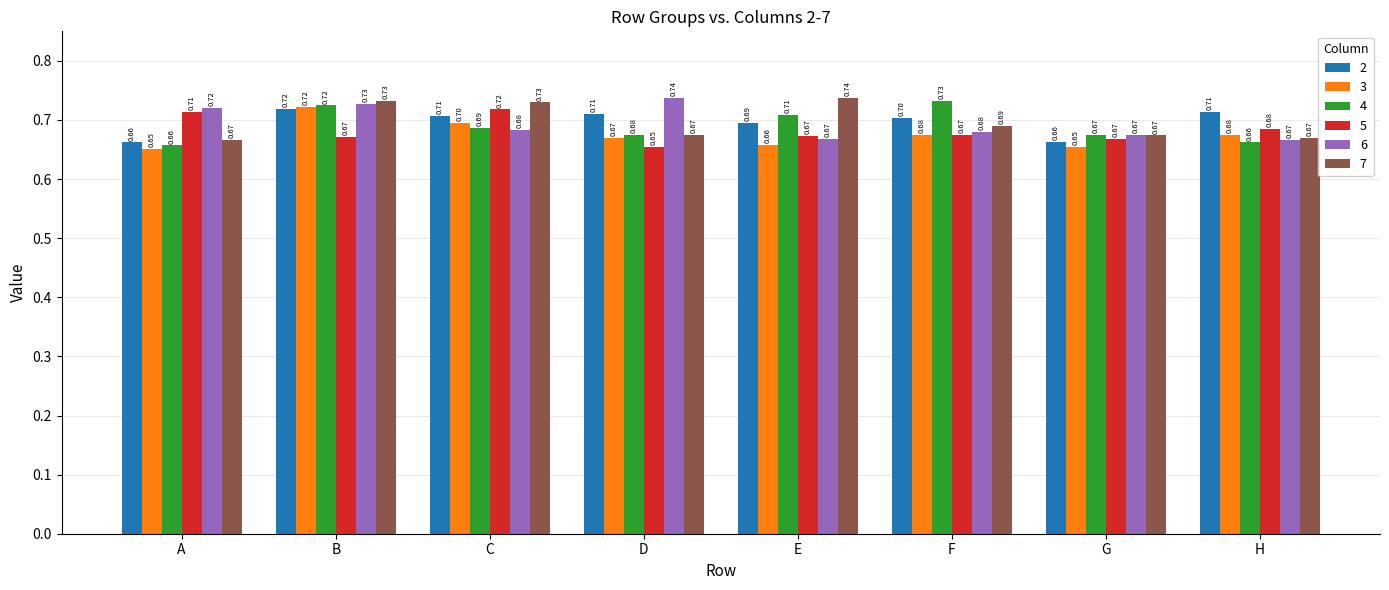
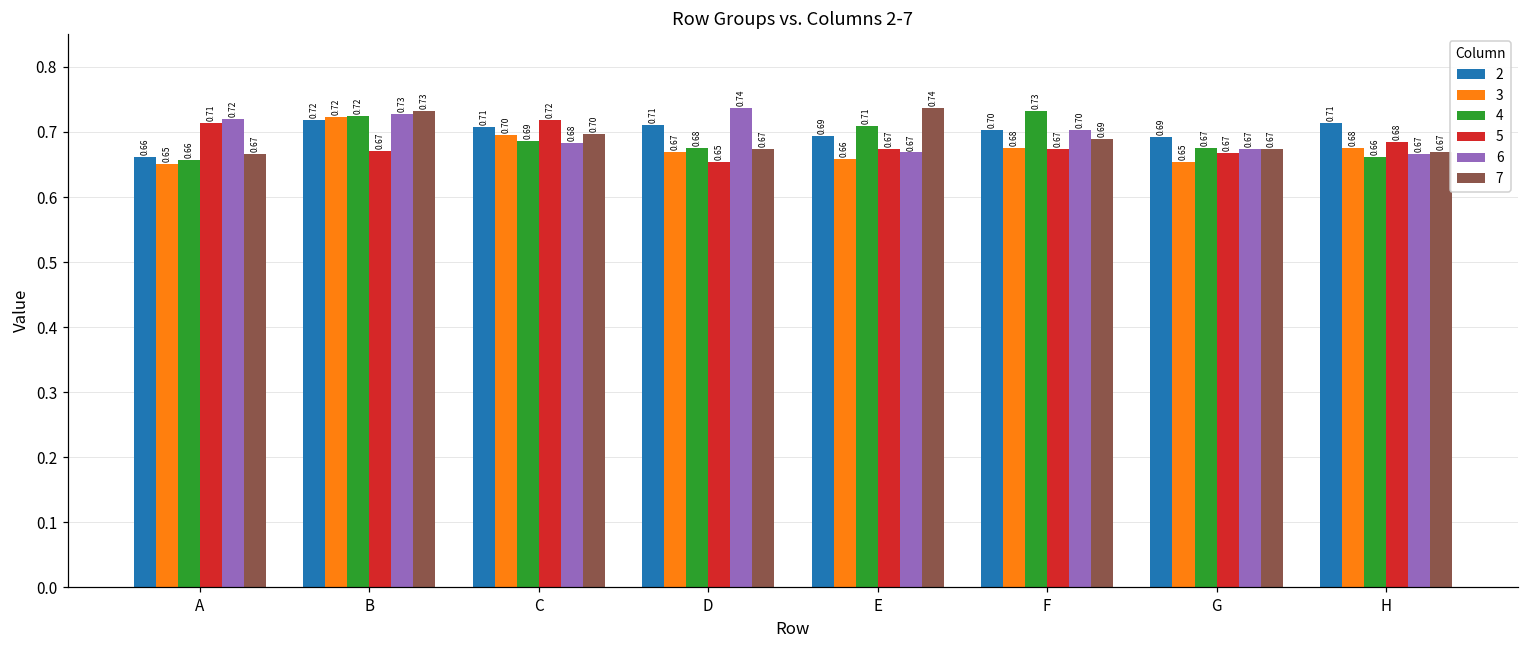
7, C: 0.73 -> 0.70
6, F: 0.68 -> 0.70
2, G: 0.66 -> 0.69
